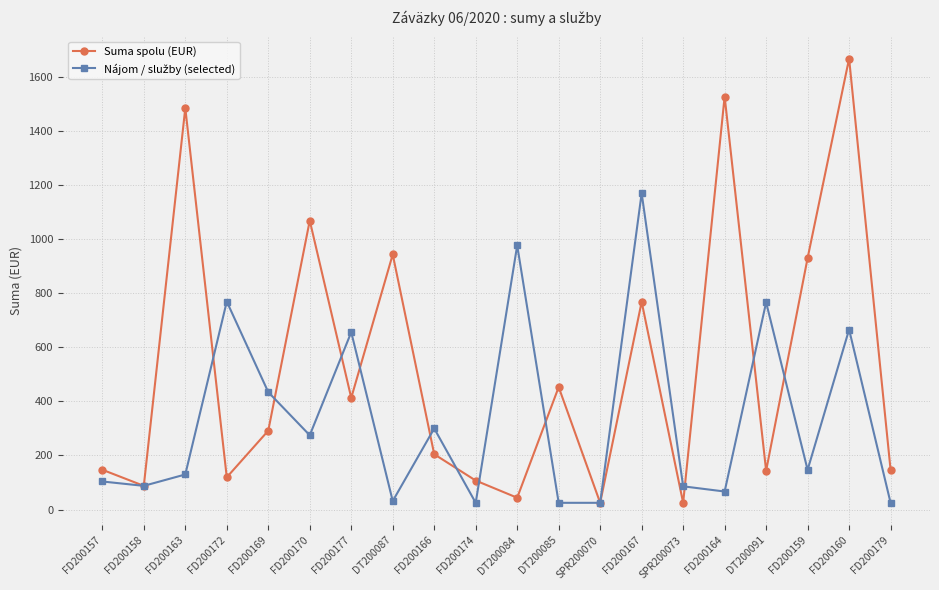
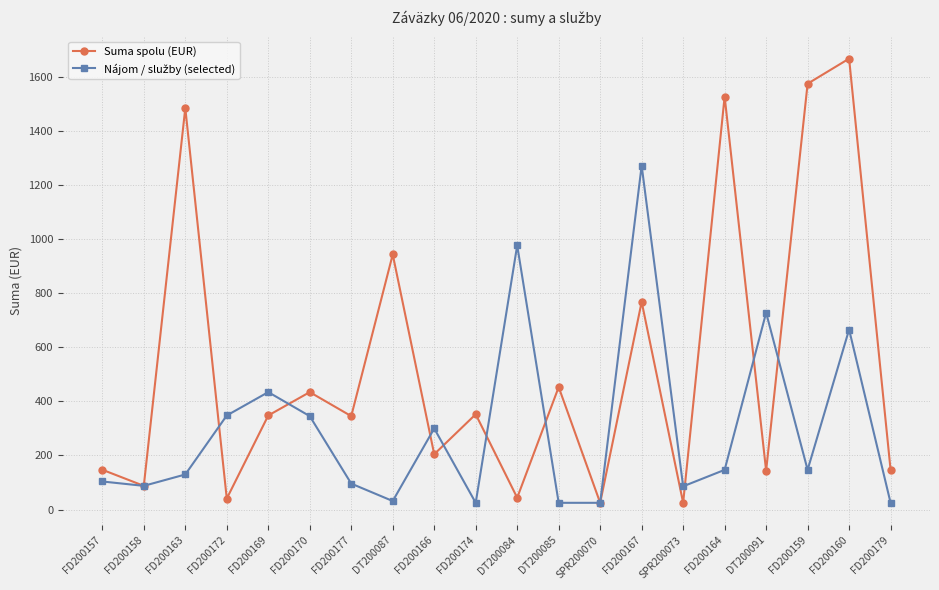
Suma spolu (EUR), FD200172: 120 -> 40
Nájom / služby (selected), FD200172: 770 -> 350
Suma spolu (EUR), FD200169: 290 -> 350
Suma spolu (EUR), FD200170: 1070 -> 430
Nájom / služby (selected), FD200170: 270 -> 350
Suma spolu (EUR), FD200177: 410 -> 350
Nájom / služby (selected), FD200177: 660 -> 100
Suma spolu (EUR), FD200174: 110 -> 350
Nájom / služby (selected), FD200167: 1170 -> 1270
Nájom / služby (selected), FD200164: 70 -> 150
Nájom / služby (selected), DT200091: 770 -> 730
Suma spolu (EUR), FD200159: 930 -> 1580
